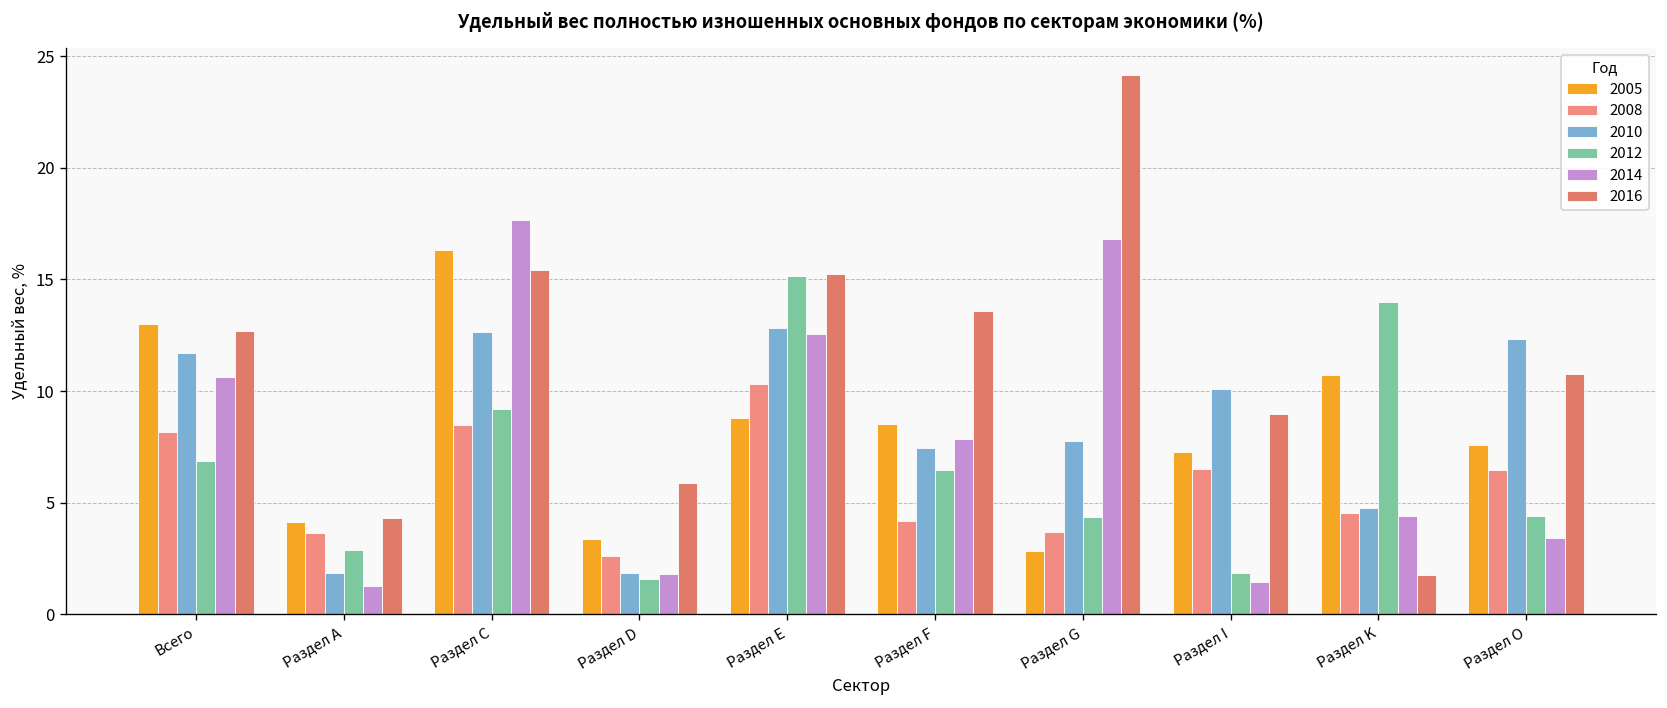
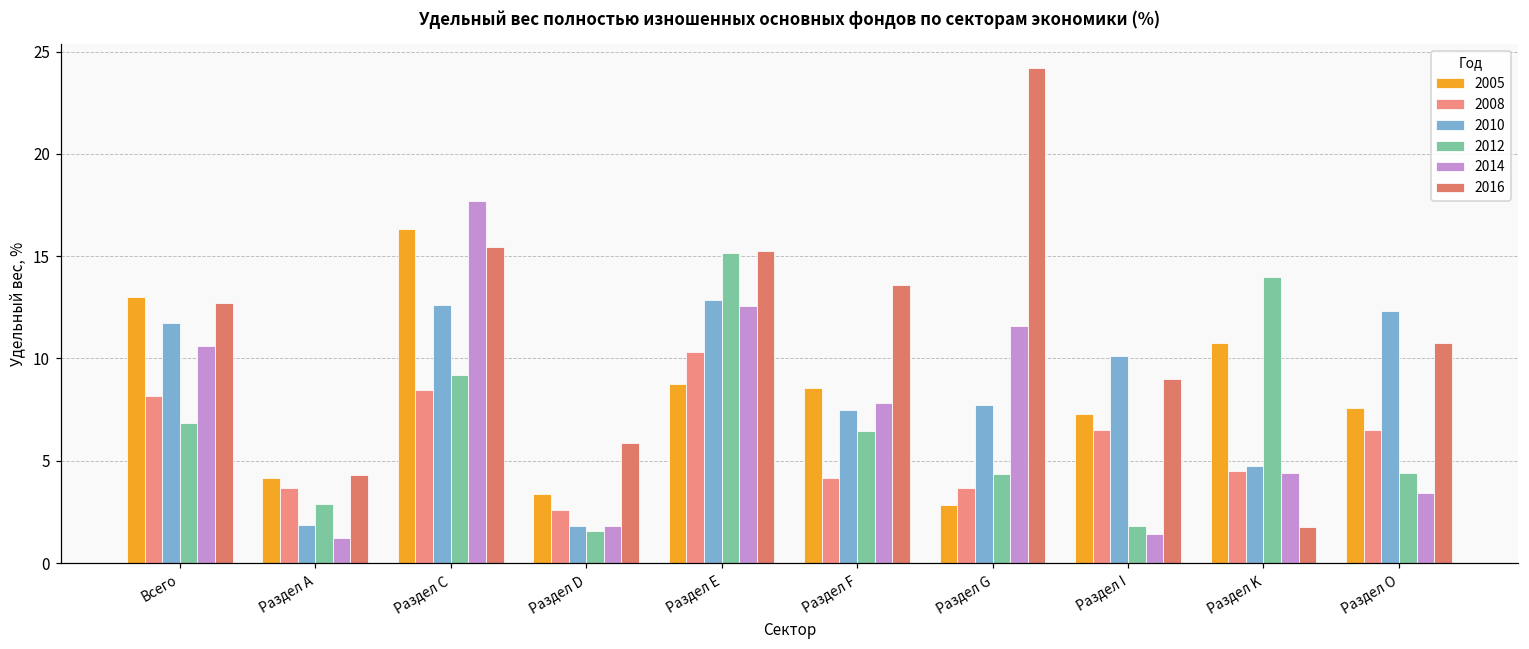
2014, Раздел G: 16.8 -> 11.6
